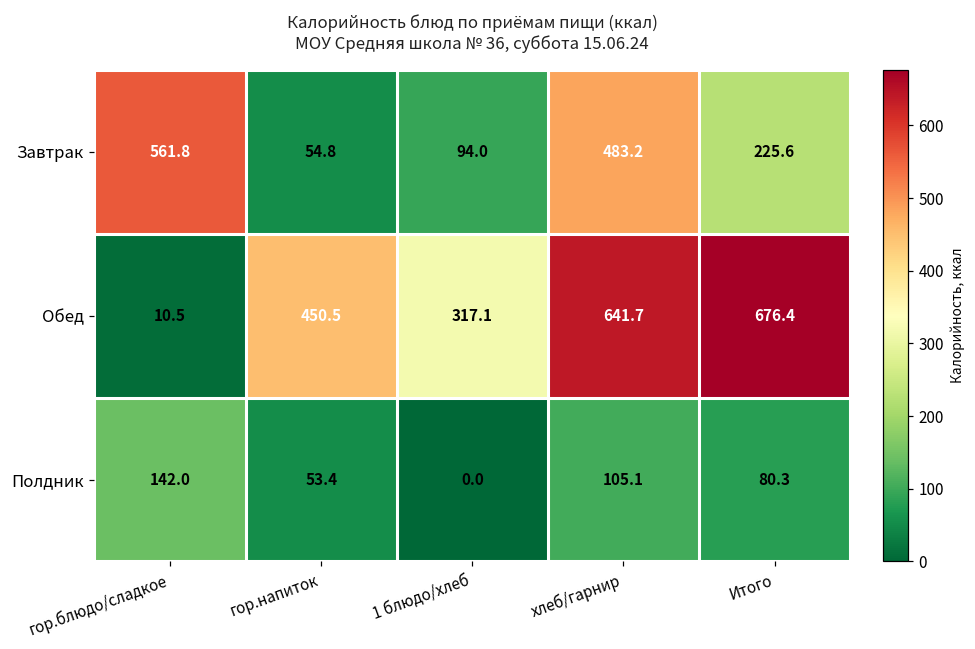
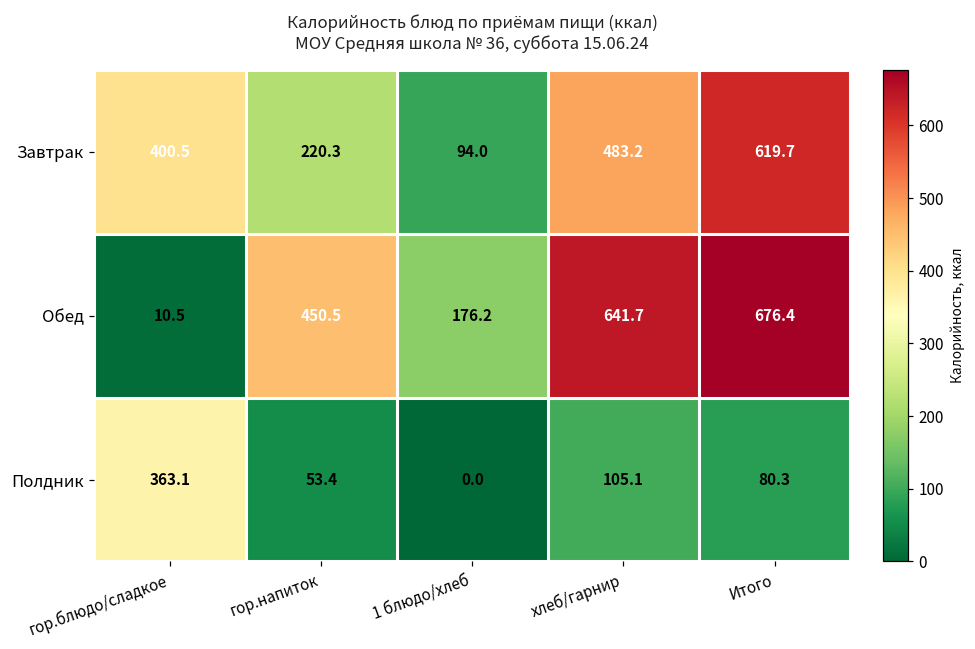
Завтрак, гор.блюдо/сладкое: 561.8 -> 400.5
Завтрак, гор.напиток: 54.8 -> 220.3
Завтрак, Итого: 225.6 -> 619.7
Обед, 1 блюдо/хлеб: 317.1 -> 176.2
Полдник, гор.блюдо/сладкое: 142.0 -> 363.1
